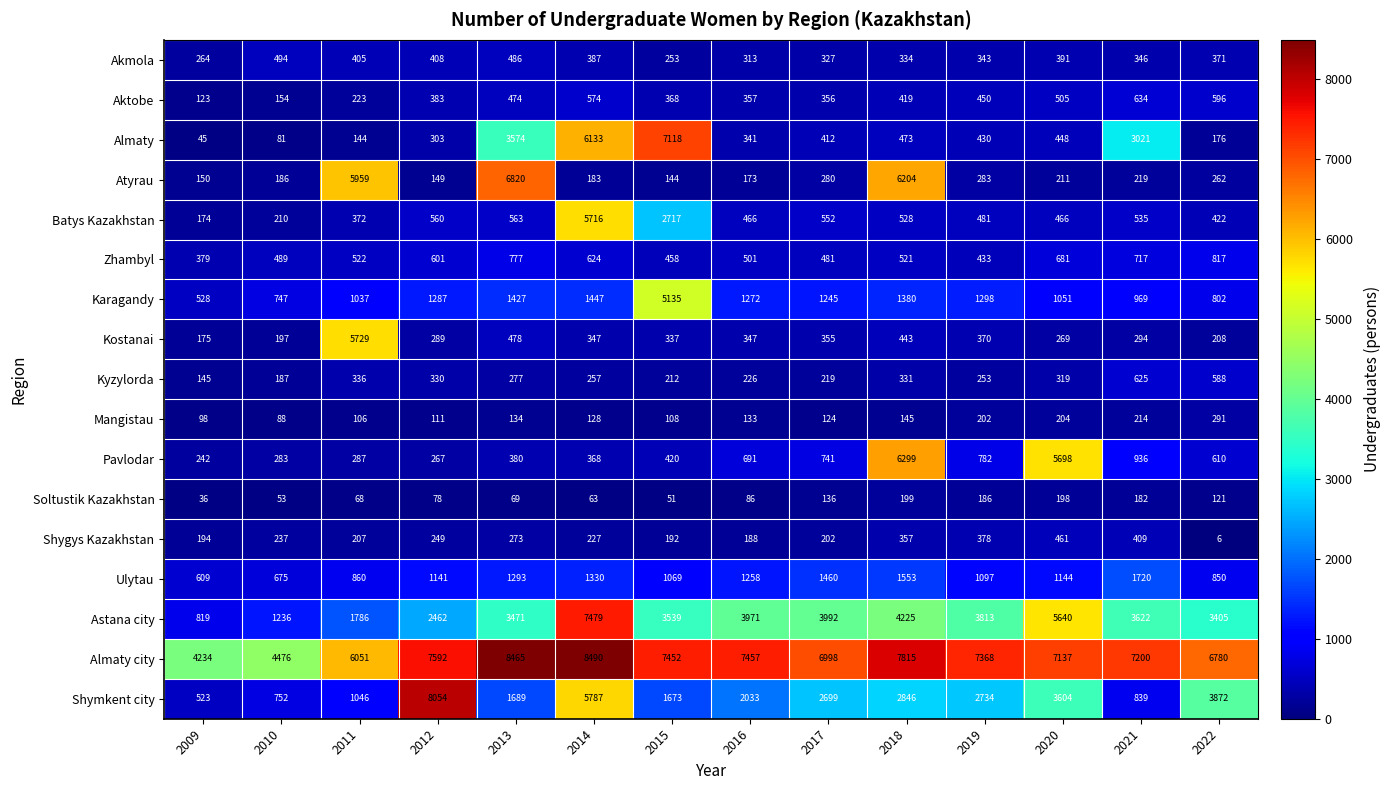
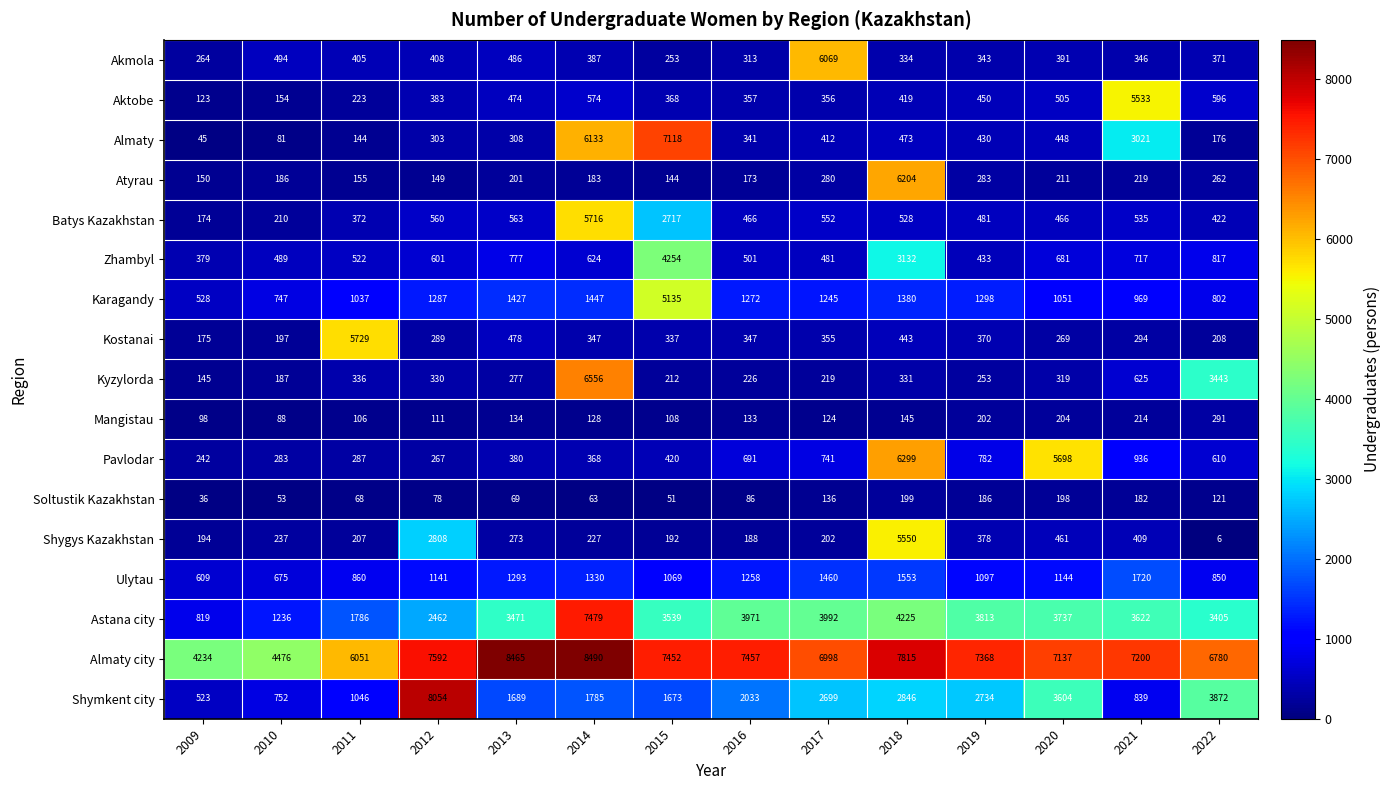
Akmola, 2017: 327 -> 6069
Aktobe, 2021: 634 -> 5533
Almaty, 2013: 3574 -> 308
Atyrau, 2011: 5959 -> 155
Atyrau, 2013: 6820 -> 201
Zhambyl, 2015: 458 -> 4254
Zhambyl, 2018: 521 -> 3132
Kyzylorda, 2014: 257 -> 6556
Kyzylorda, 2022: 588 -> 3443
Shygys Kazakhstan, 2012: 249 -> 2808
Shygys Kazakhstan, 2018: 357 -> 5550
Astana city, 2020: 5640 -> 3737
Shymkent city, 2014: 5787 -> 1785
